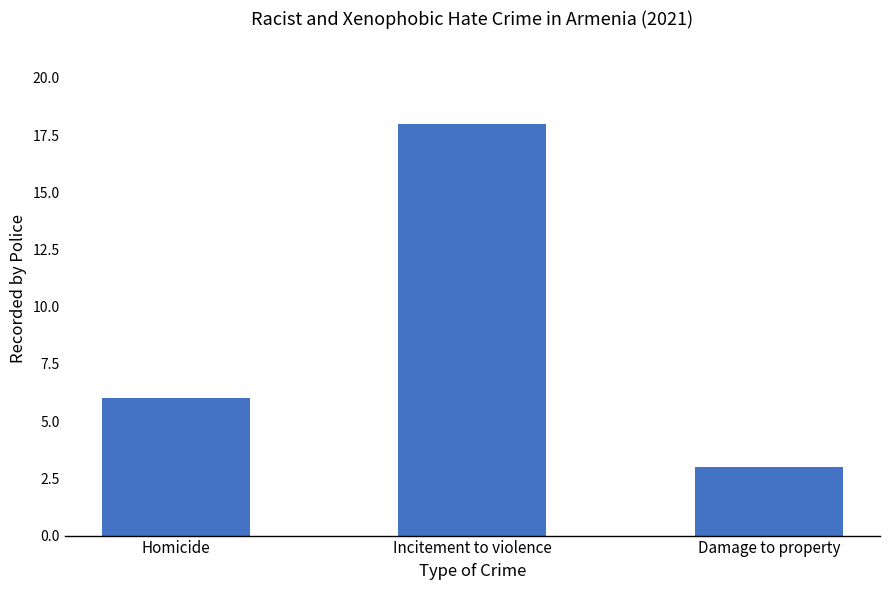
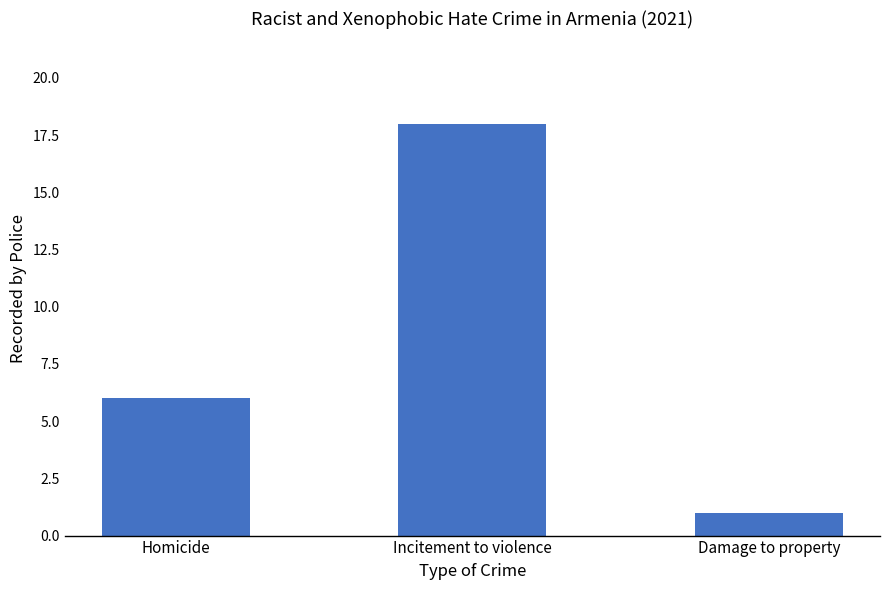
Damage to property: 3 -> 1
